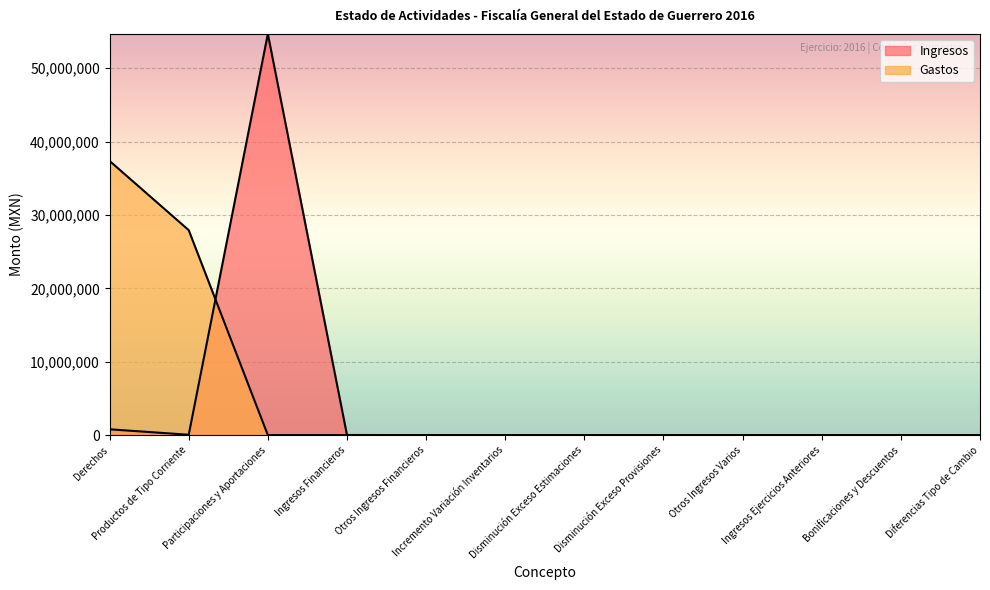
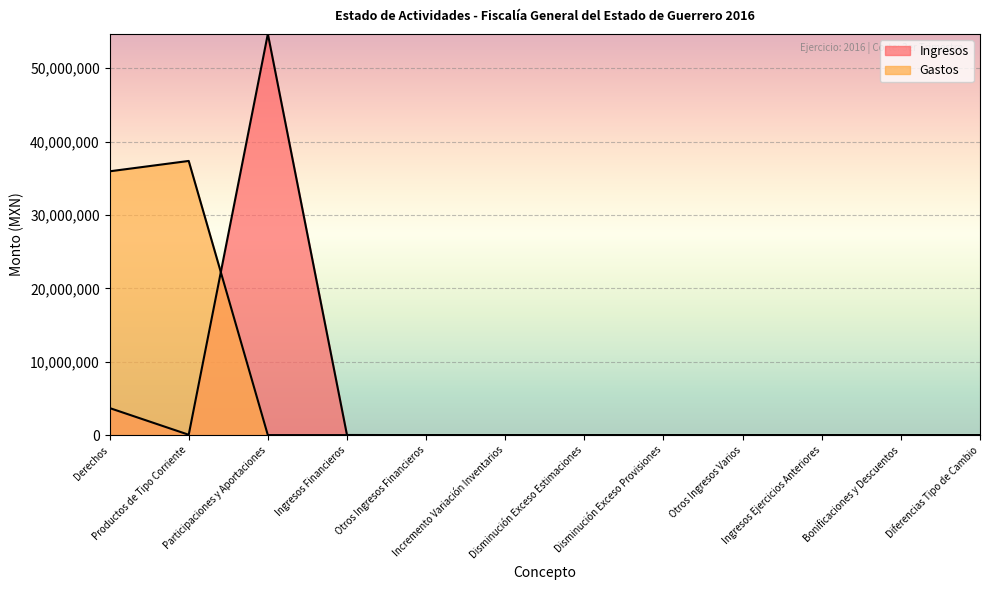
Ingresos, Derechos: 1,000,000 -> 4,000,000
Gastos, Derechos: 37,000,000 -> 36,000,000
Gastos, Productos de Tipo Corriente: 28,000,000 -> 37,000,000
